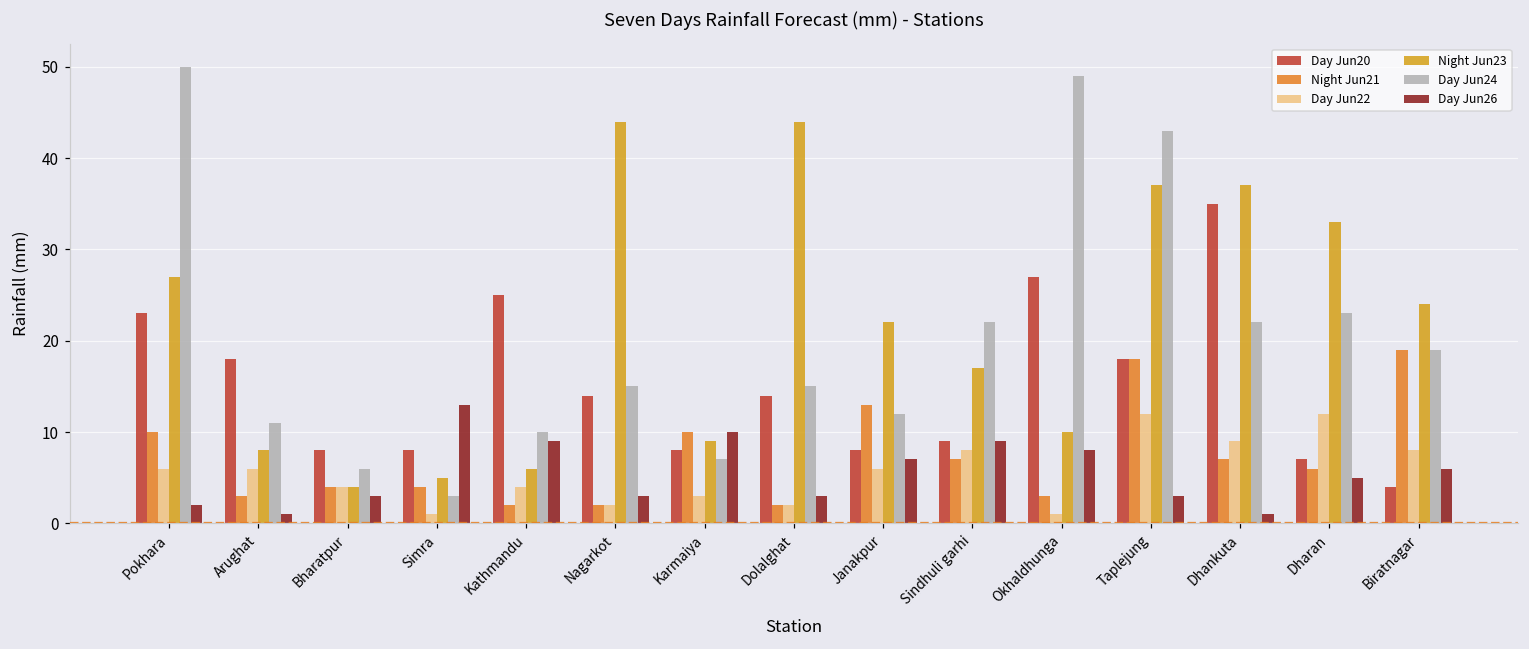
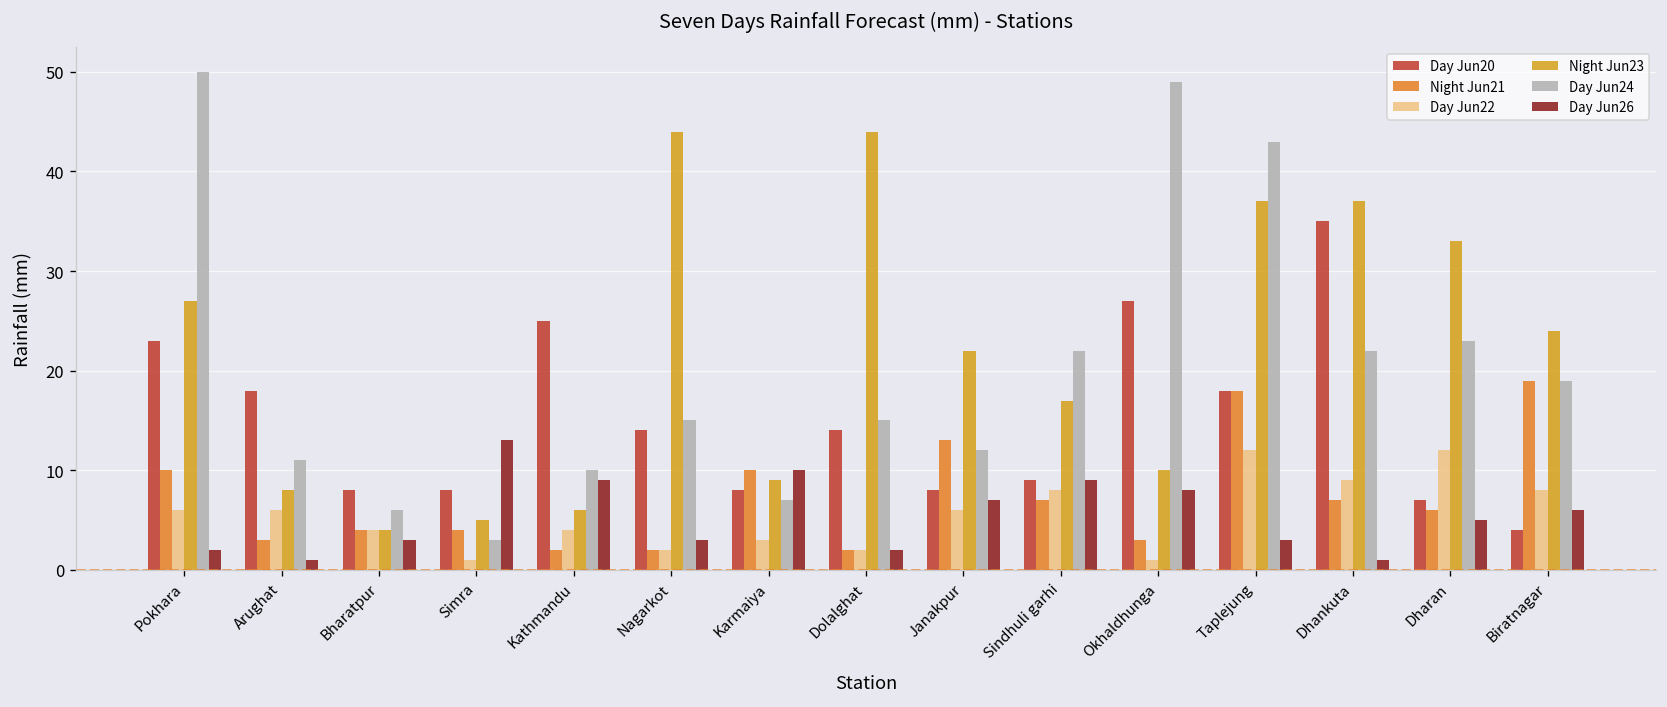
Day Jun26, Dolalghat: 3 -> 2
